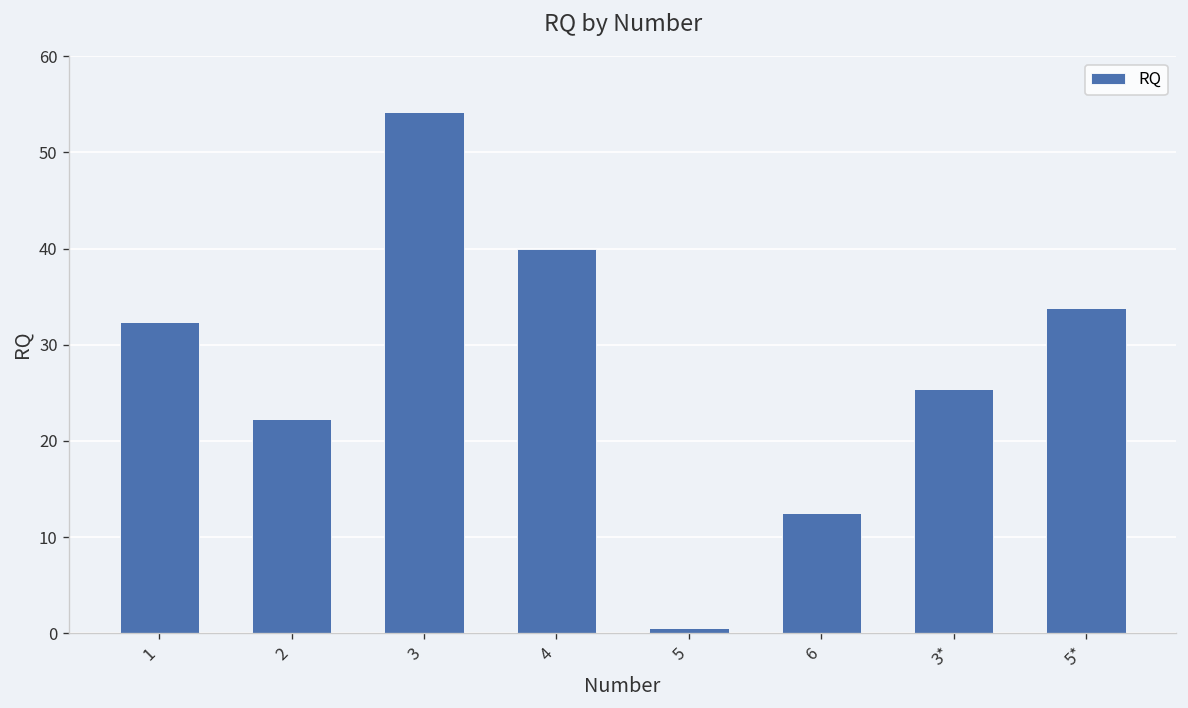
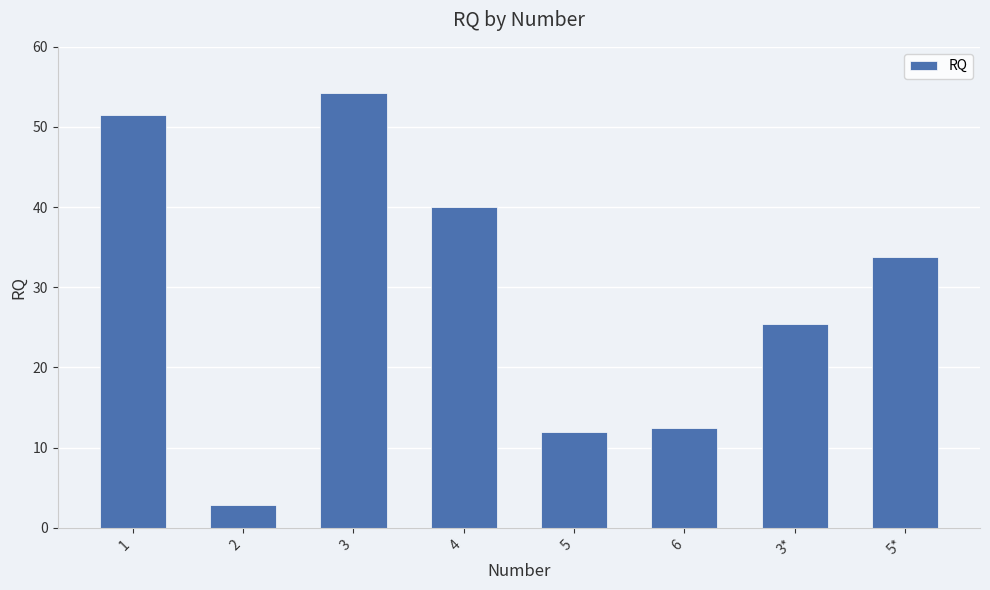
1: 32 -> 52
2: 22 -> 3
5: 1 -> 12
